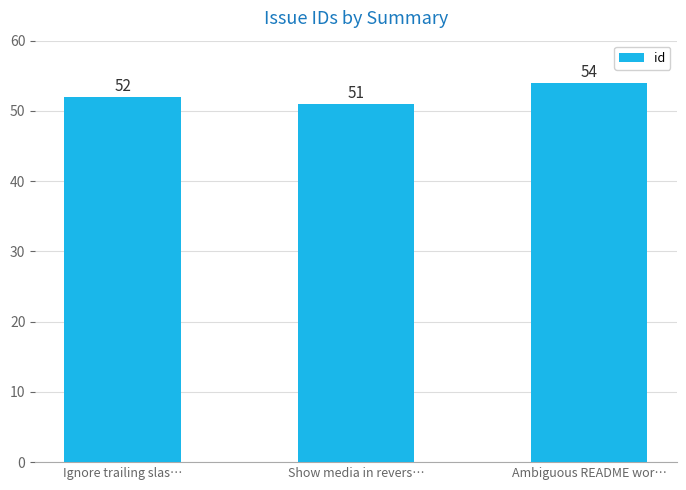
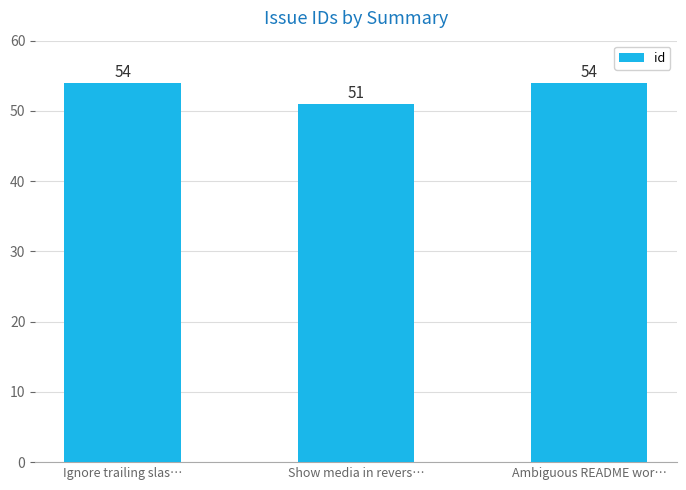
Ignore trailing slas…: 52 -> 54
